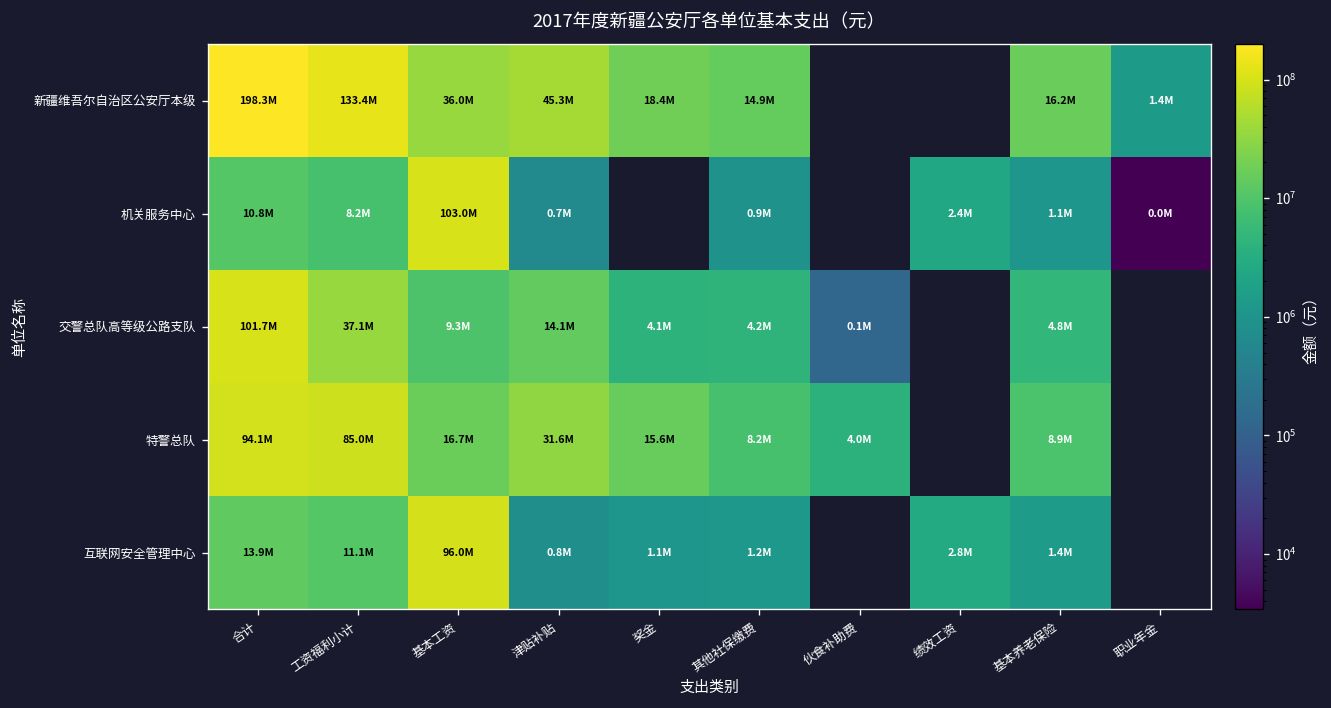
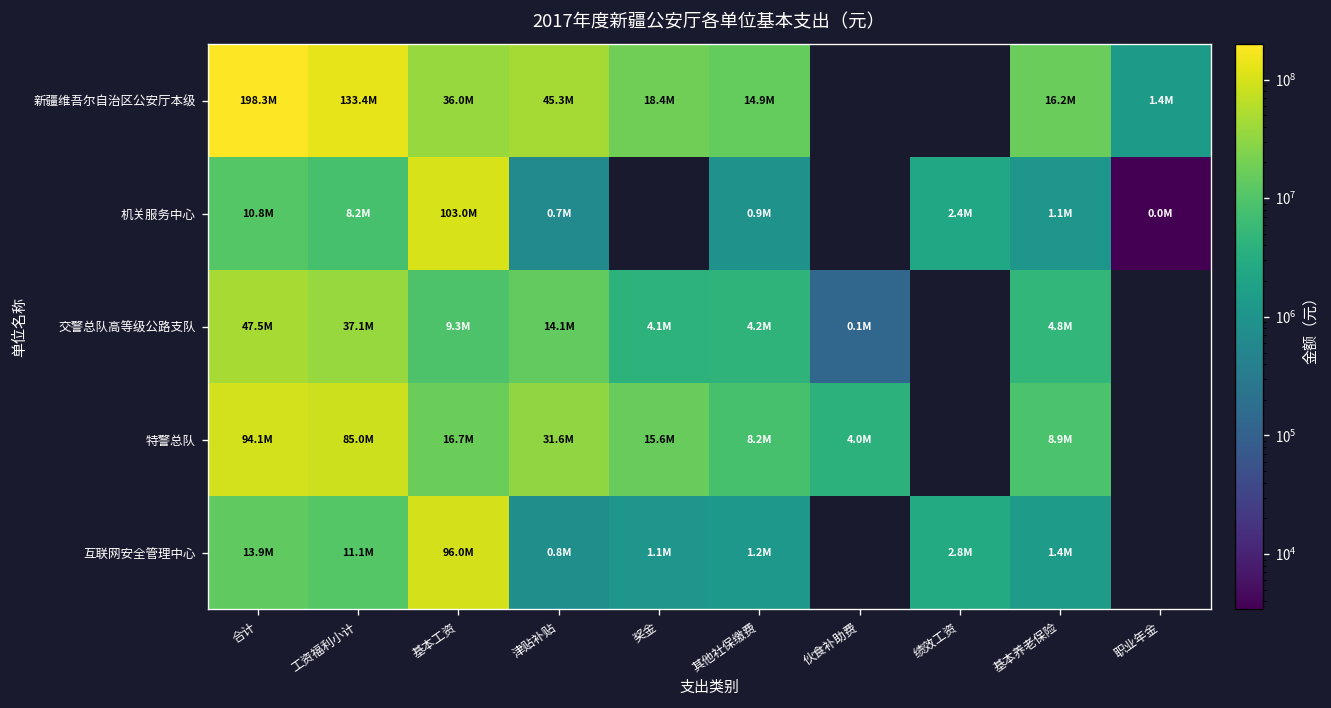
交警总队高等级公路支队, 合计: 101.7M -> 47.5M
